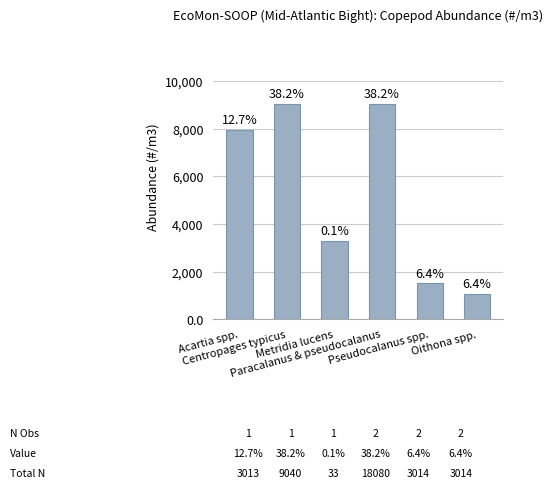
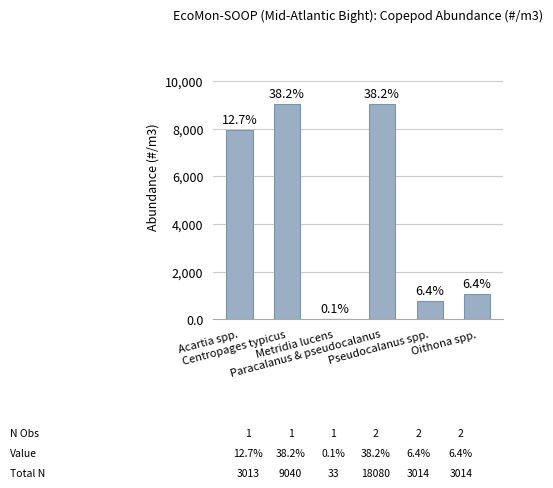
Metridia lucens: 3,300 -> 0
Pseudocalanus spp.: 1,500 -> 800
